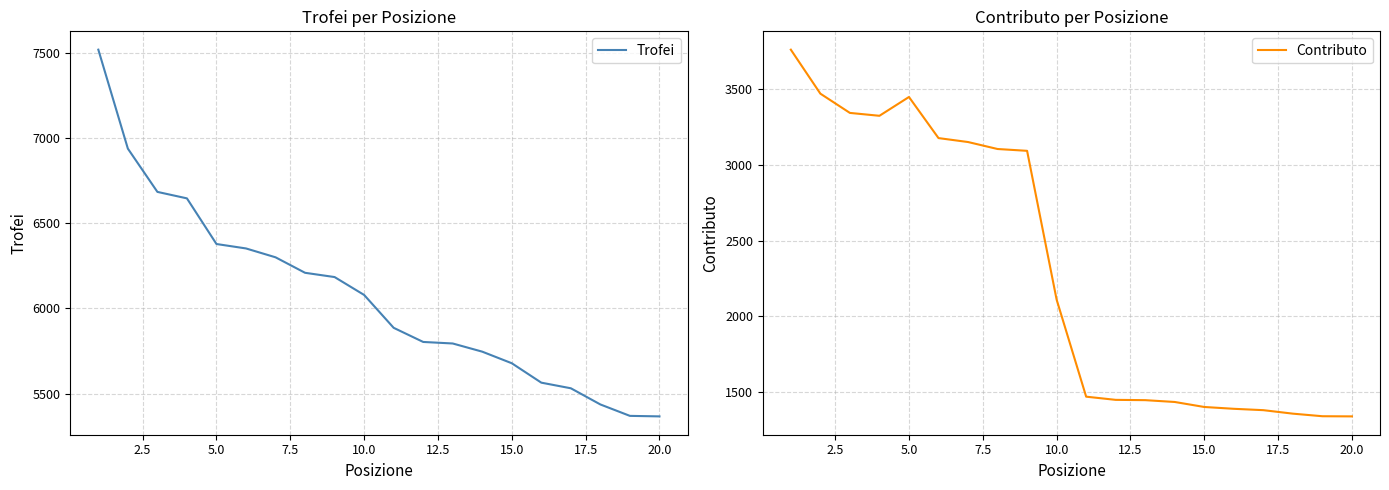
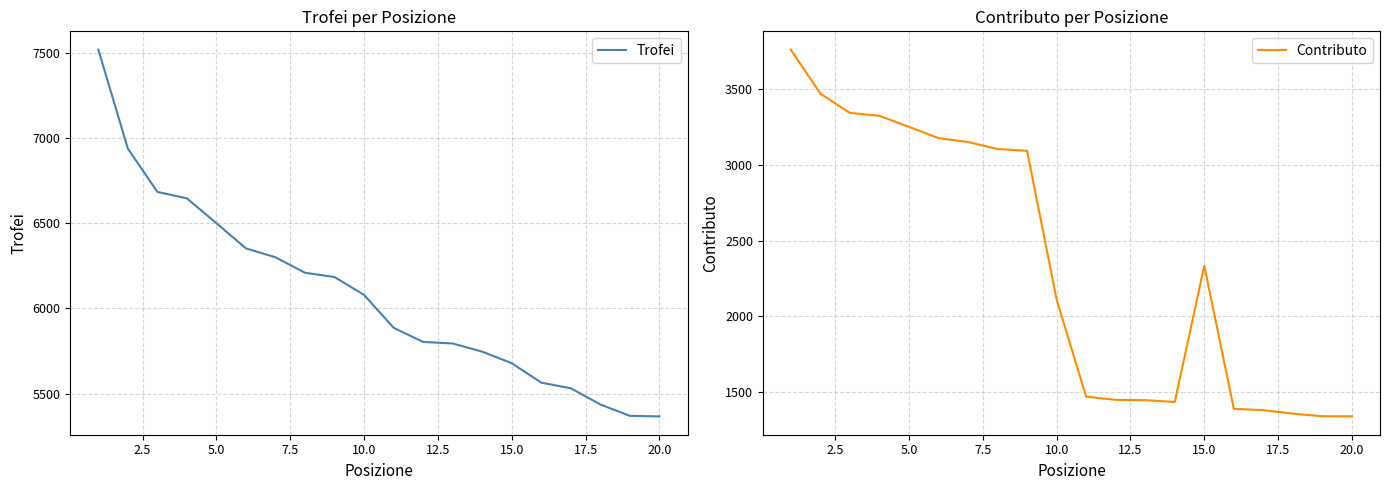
Trofei per Posizione, 5.0: 6380 -> 6500
Contributo per Posizione, 5.0: 3450 -> 3250
Contributo per Posizione, 15.0: 1400 -> 2330
